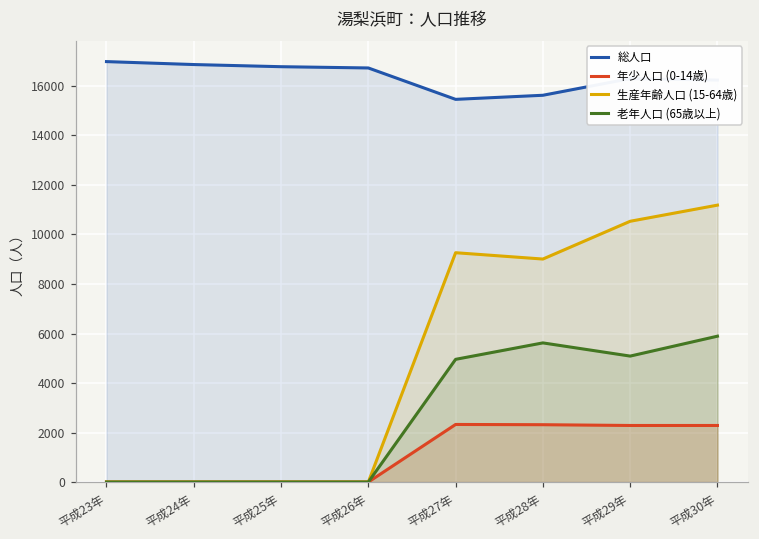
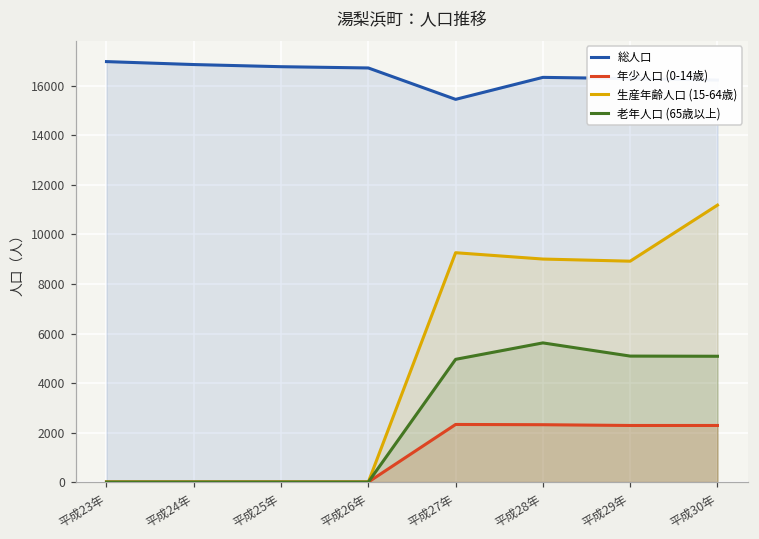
総人口, 平成28年: 15600 -> 16300
生産年齢人口 (15-64歳), 平成29年: 10500 -> 8900
老年人口 (65歳以上), 平成30年: 5900 -> 5100
